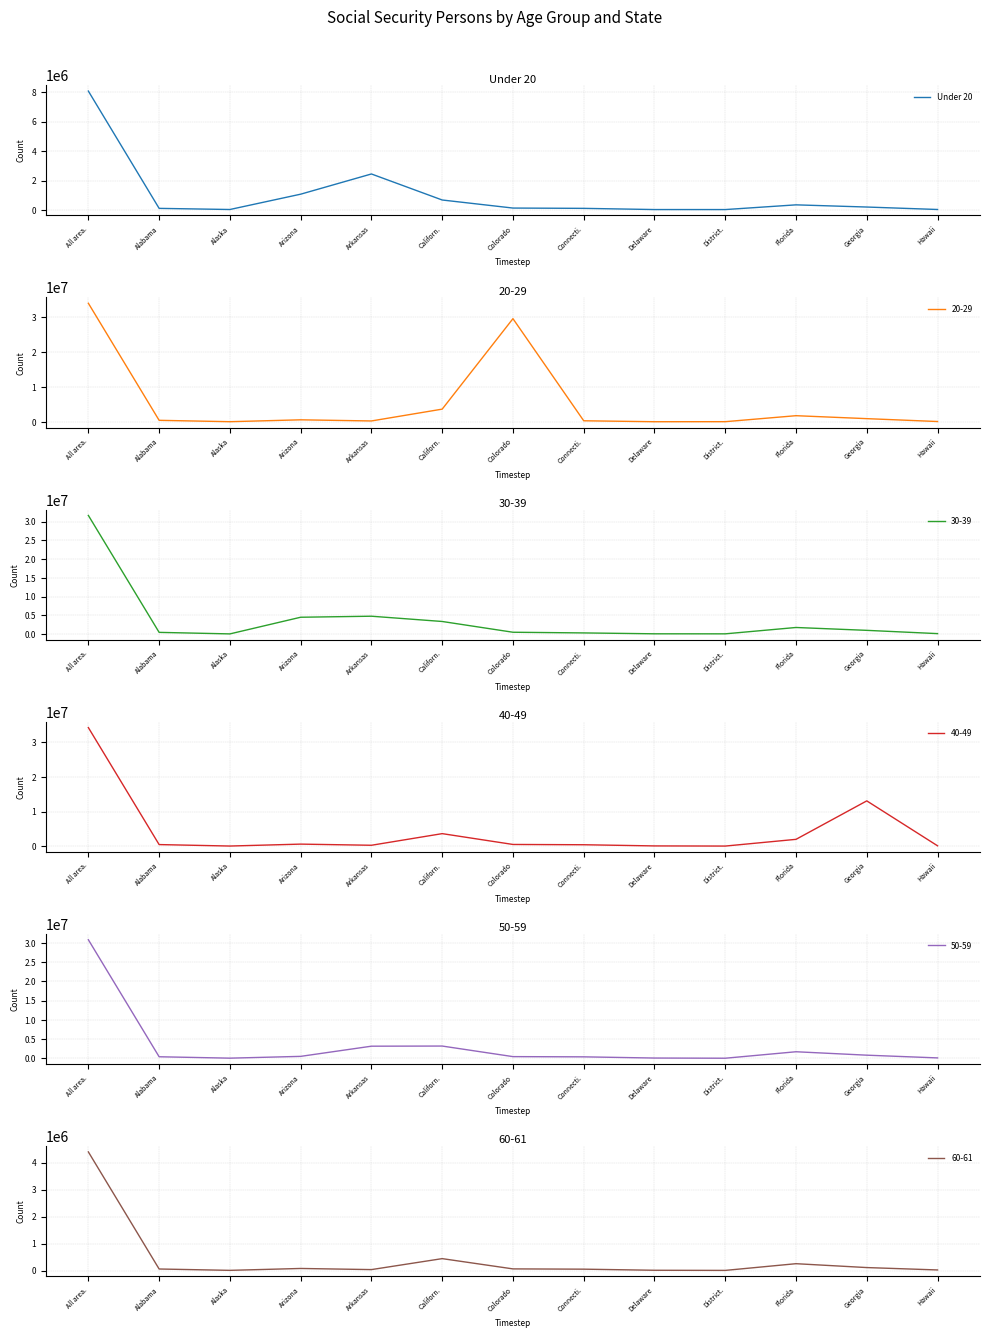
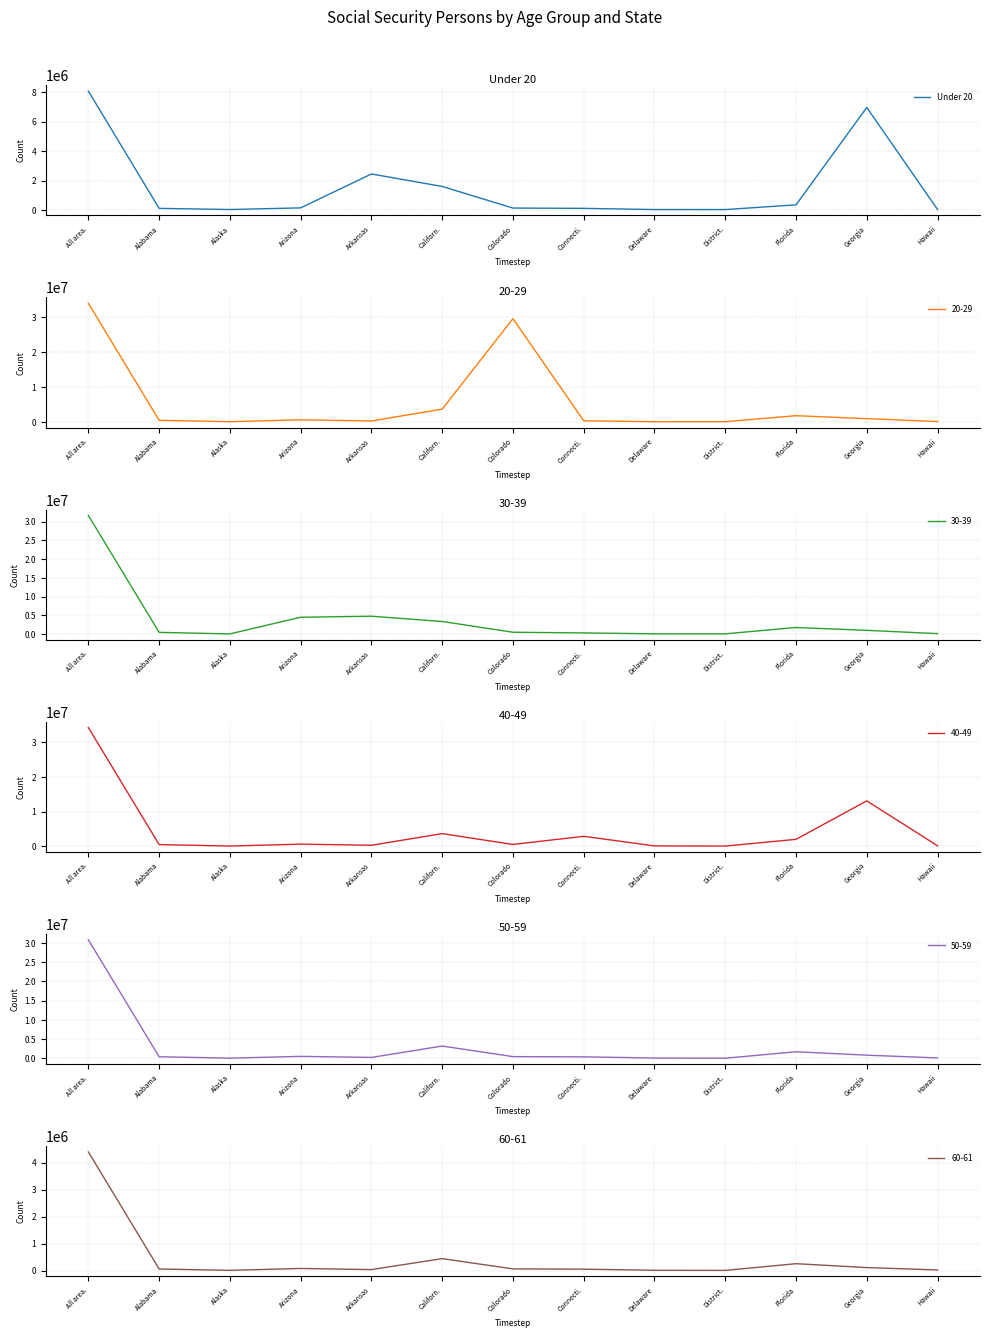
Under 20, Arizona: 1100000 -> 100000
Under 20, Californ.: 700000 -> 1600000
Under 20, Georgia: 200000 -> 7000000
40-49, Connecti.: 0 -> 3000000
50-59, Arkansas: 3000000 -> 0
